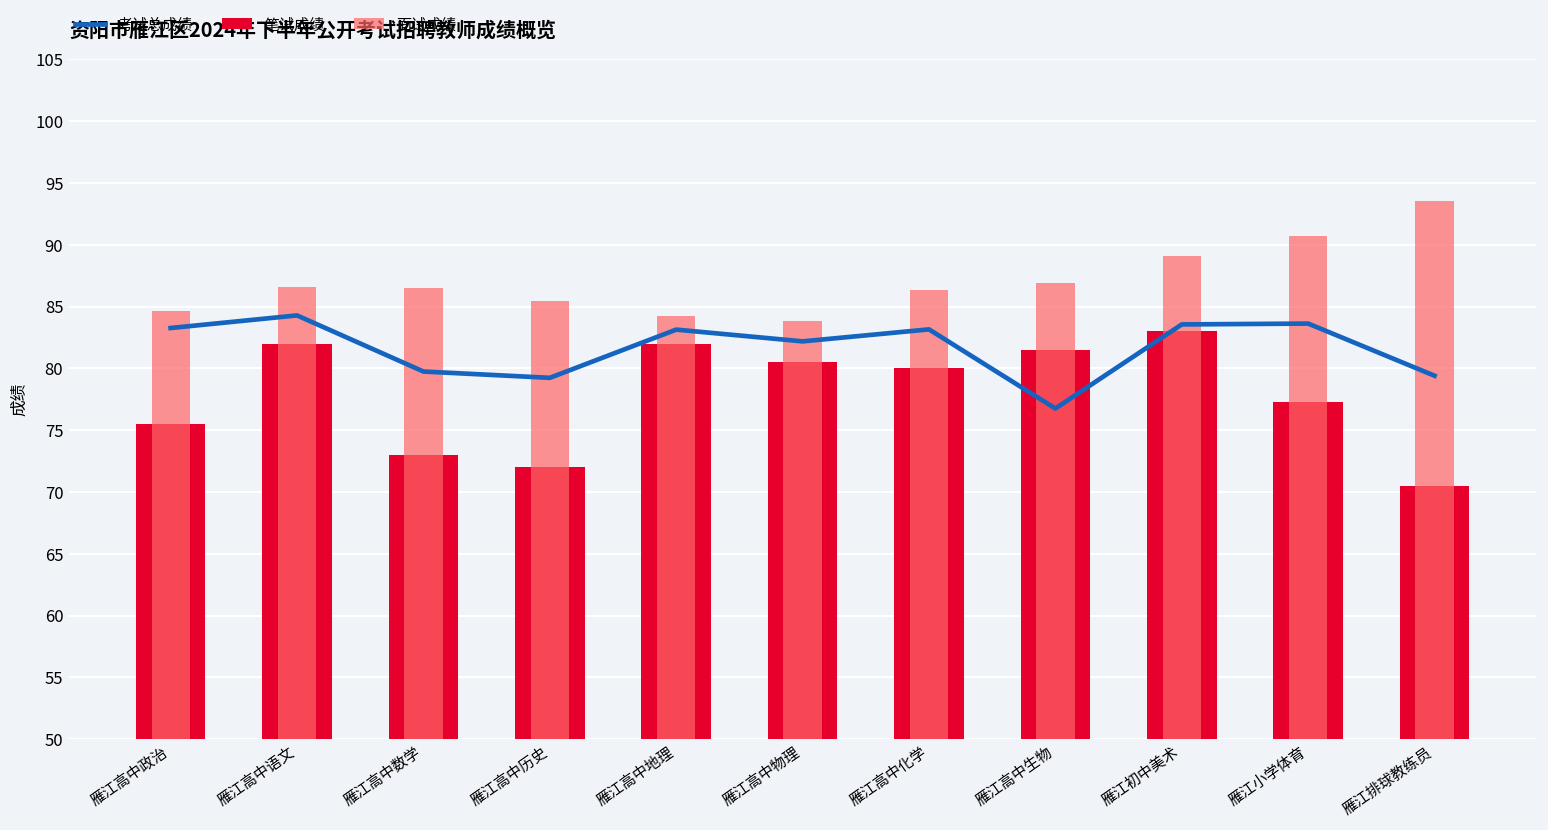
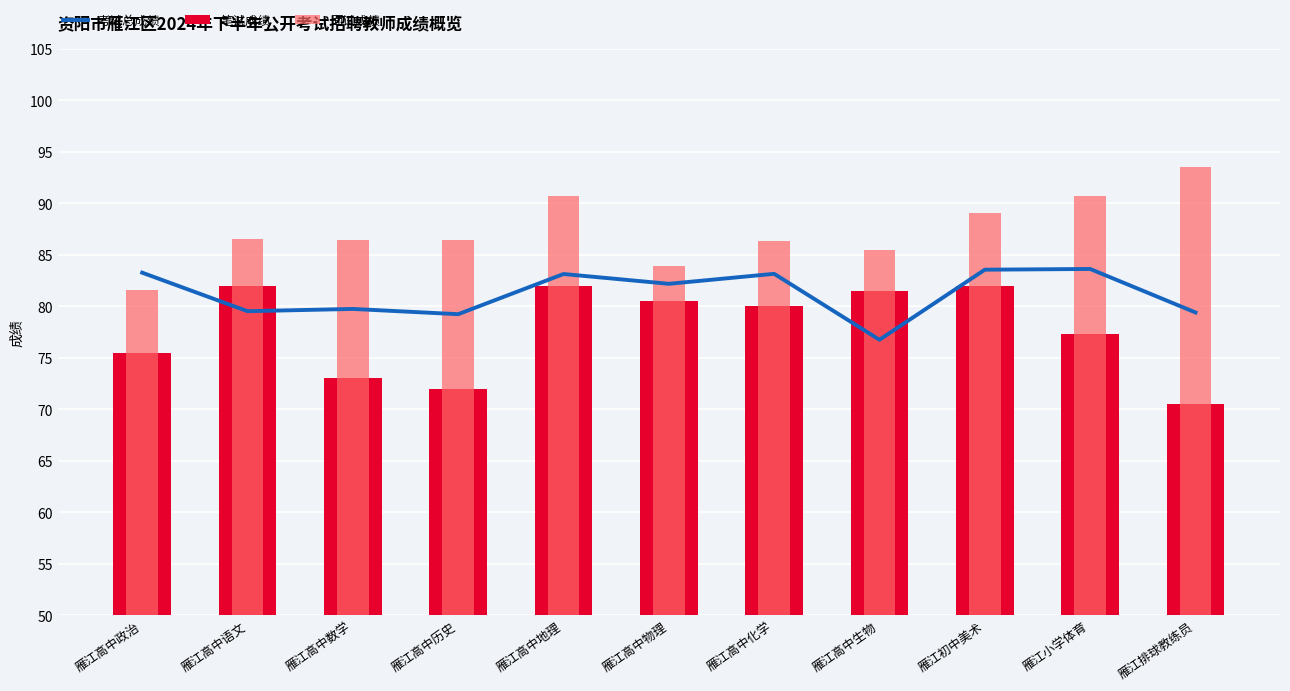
面试成绩, 雁江高中政治: 84.6 -> 81.6
考试总成绩, 雁江高中语文: 84.3 -> 79.5
面试成绩, 雁江高中历史: 85.5 -> 86.5
面试成绩, 雁江高中地理: 84.3 -> 90.7
面试成绩, 雁江高中生物: 86.9 -> 85.5
笔试成绩, 雁江初中美术: 83 -> 82
